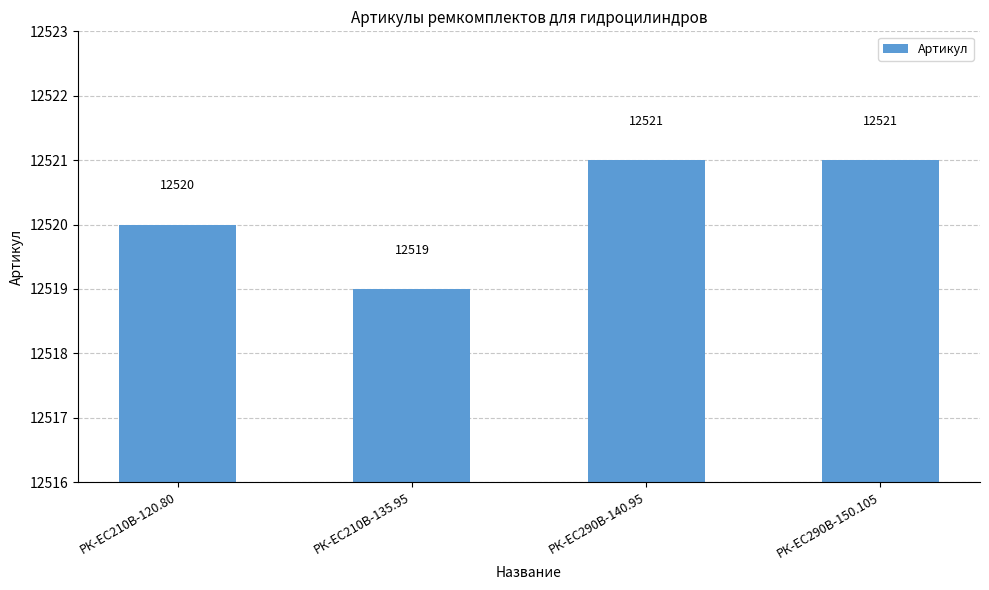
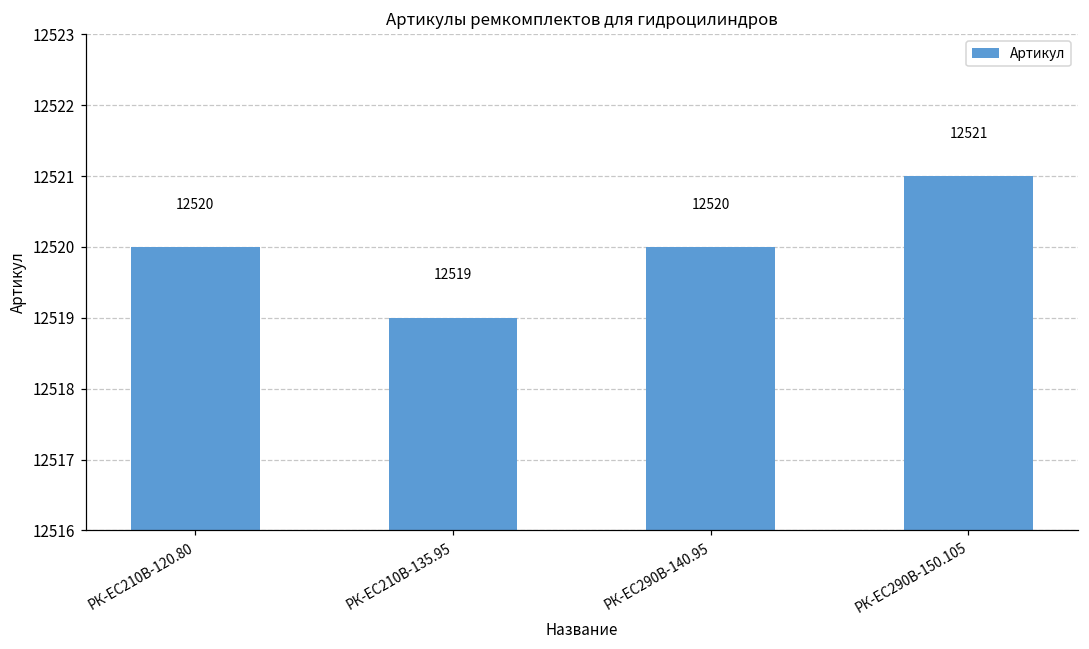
РК-ЕС290В-140.95: 12521 -> 12520
